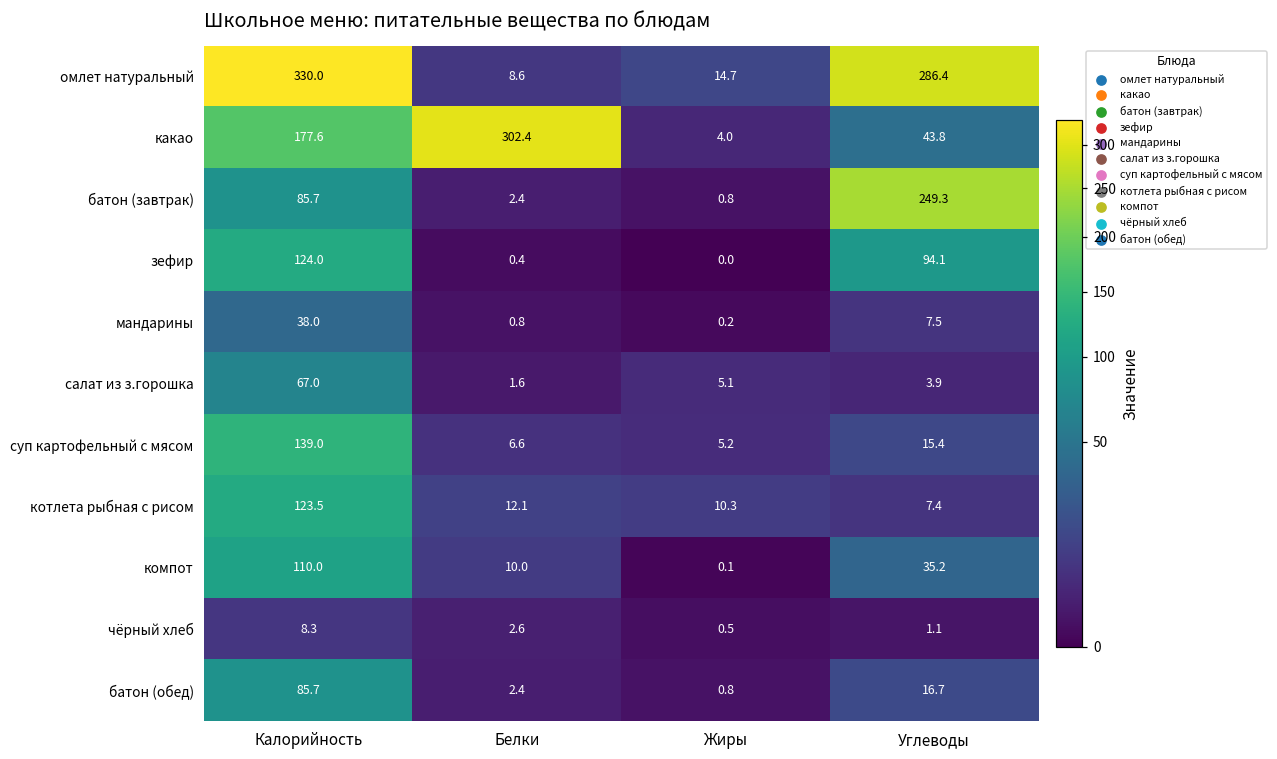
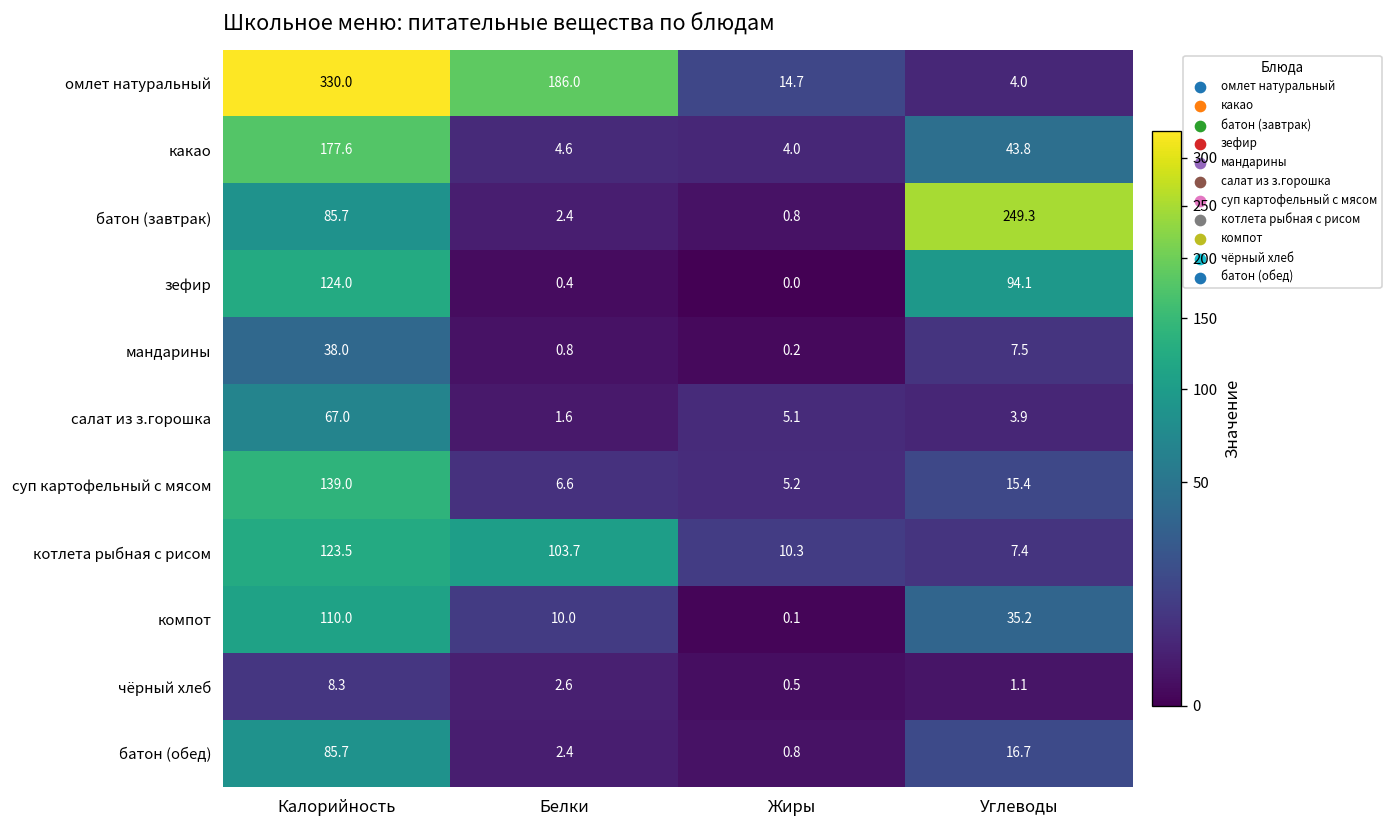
омлет натуральный, Белки: 8.6 -> 186.0
омлет натуральный, Углеводы: 286.4 -> 4.0
какао, Белки: 302.4 -> 4.6
котлета рыбная с рисом, Белки: 12.1 -> 103.7
